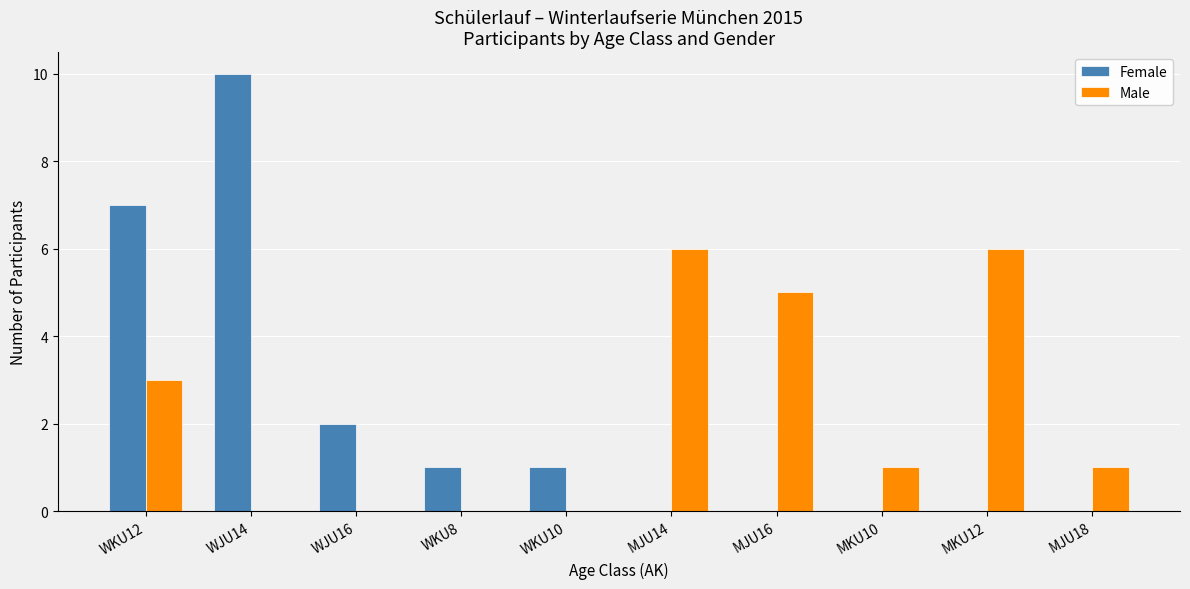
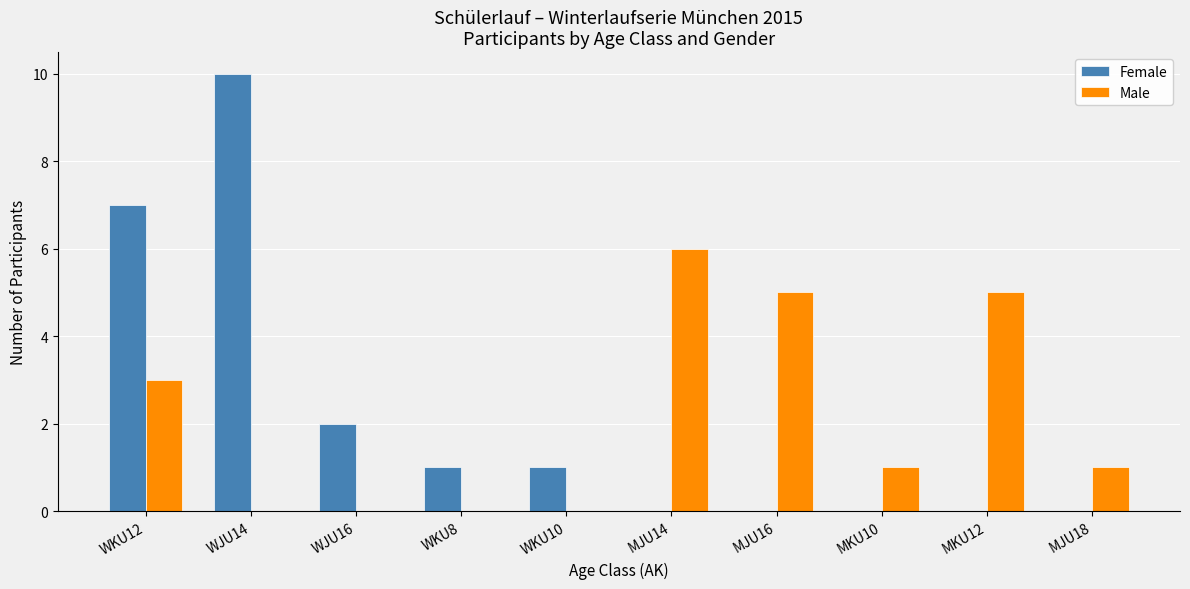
Male, MKU12: 6 -> 5
